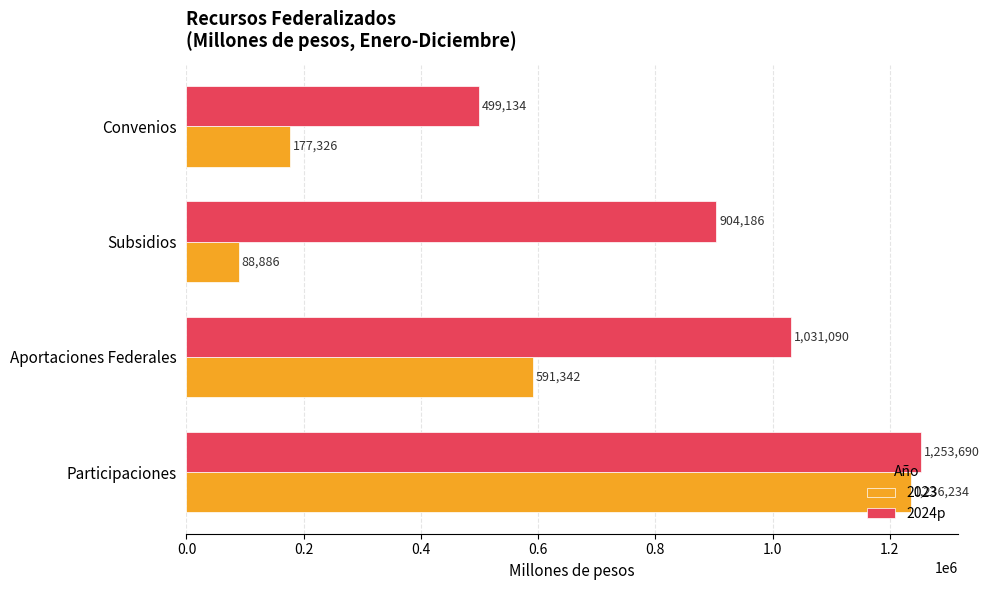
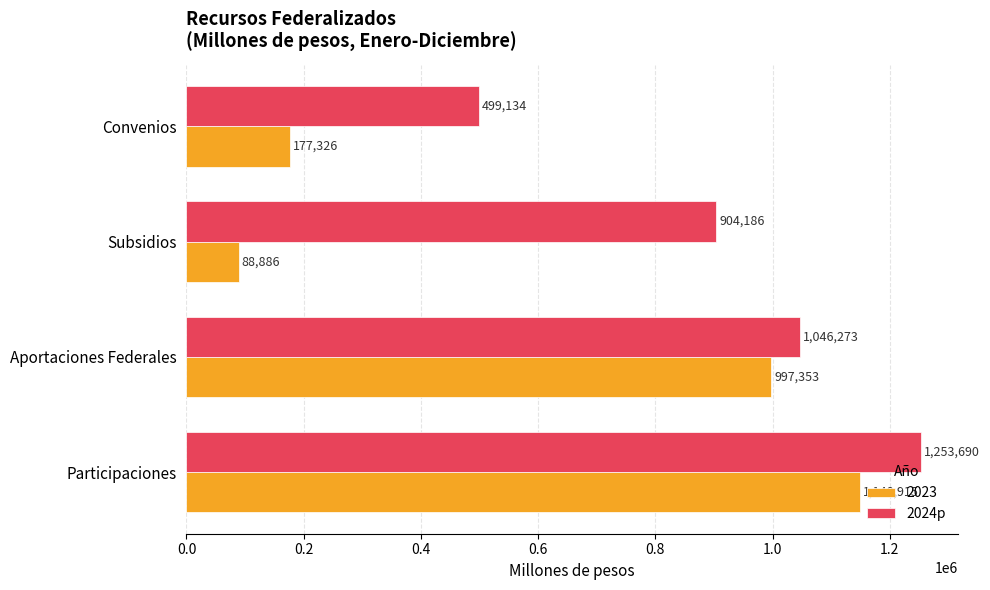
2024p, Aportaciones Federales: 1,031,090 -> 1,046,273
2023, Aportaciones Federales: 591,342 -> 997,353
2023, Participaciones: 1,236,234 -> 1,148,915
